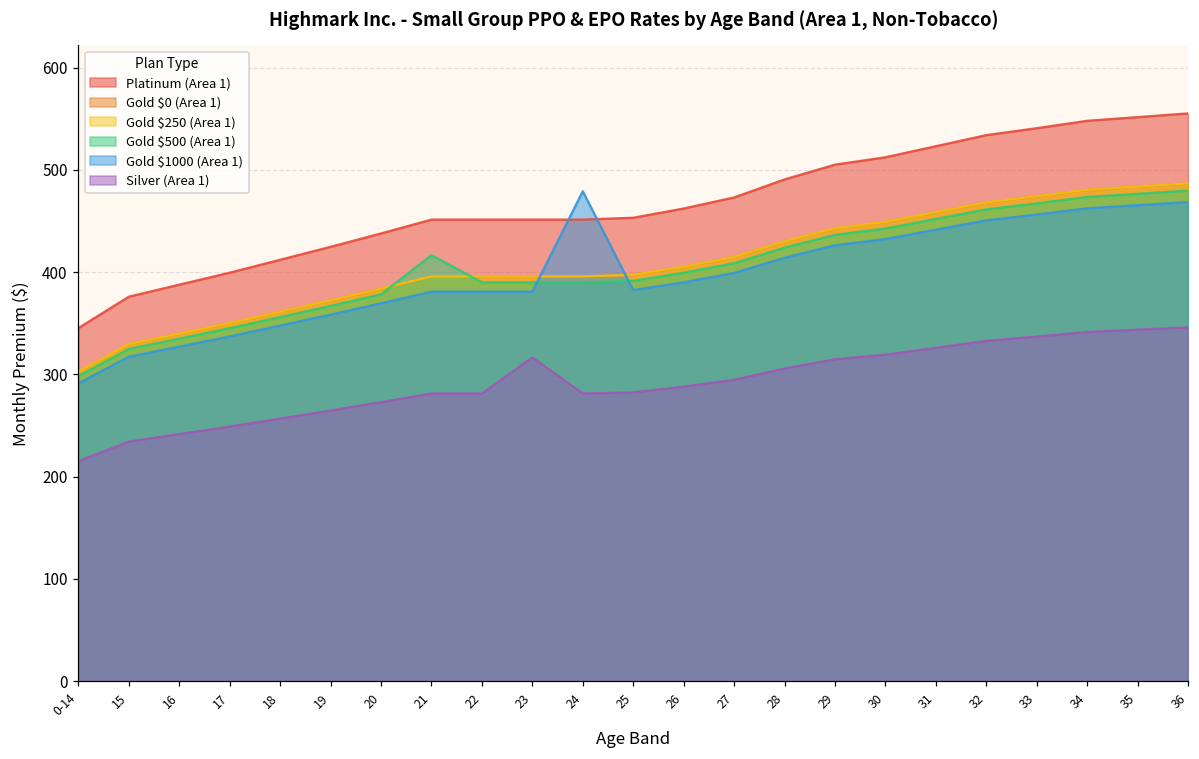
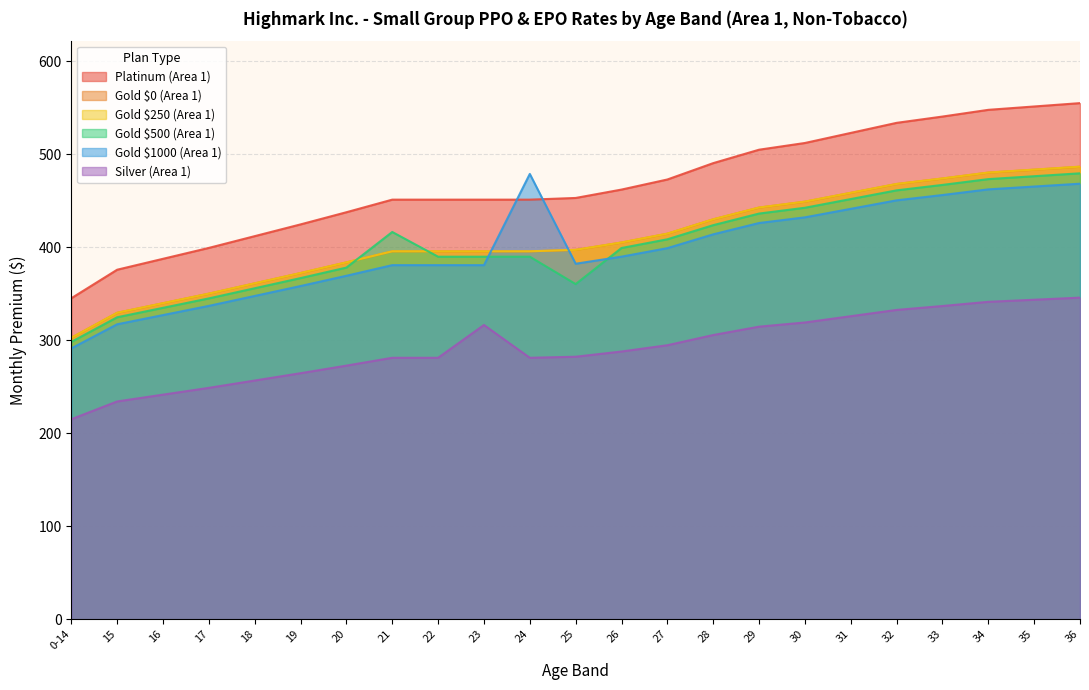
Gold $500 (Area 1), 25: 390 -> 360
